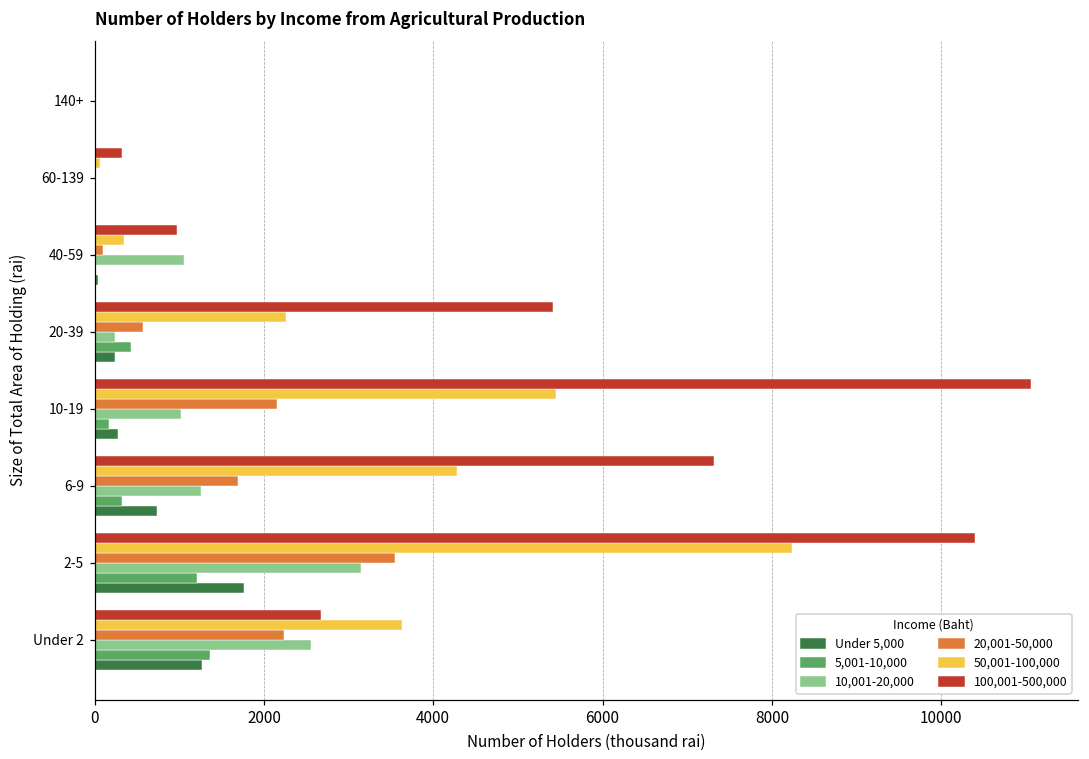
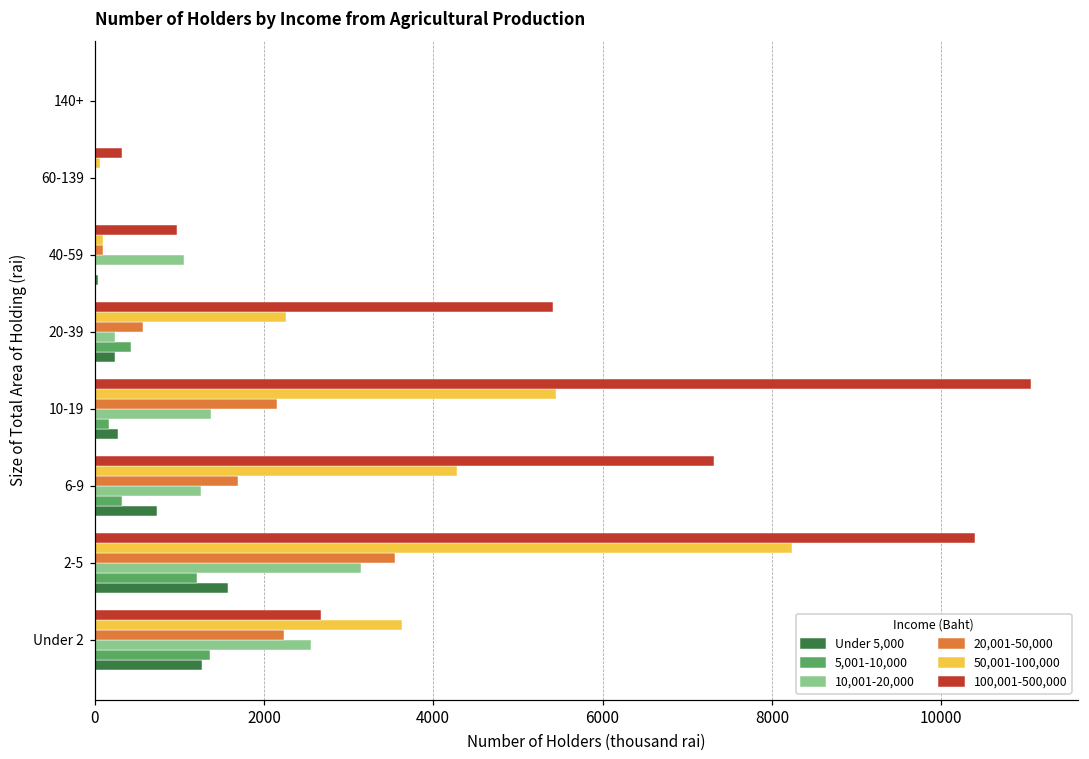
50,001-100,000, 40-59: 400 -> 100
10,001-20,000, 10-19: 1000 -> 1400
Under 5,000, 2-5: 1800 -> 1600
